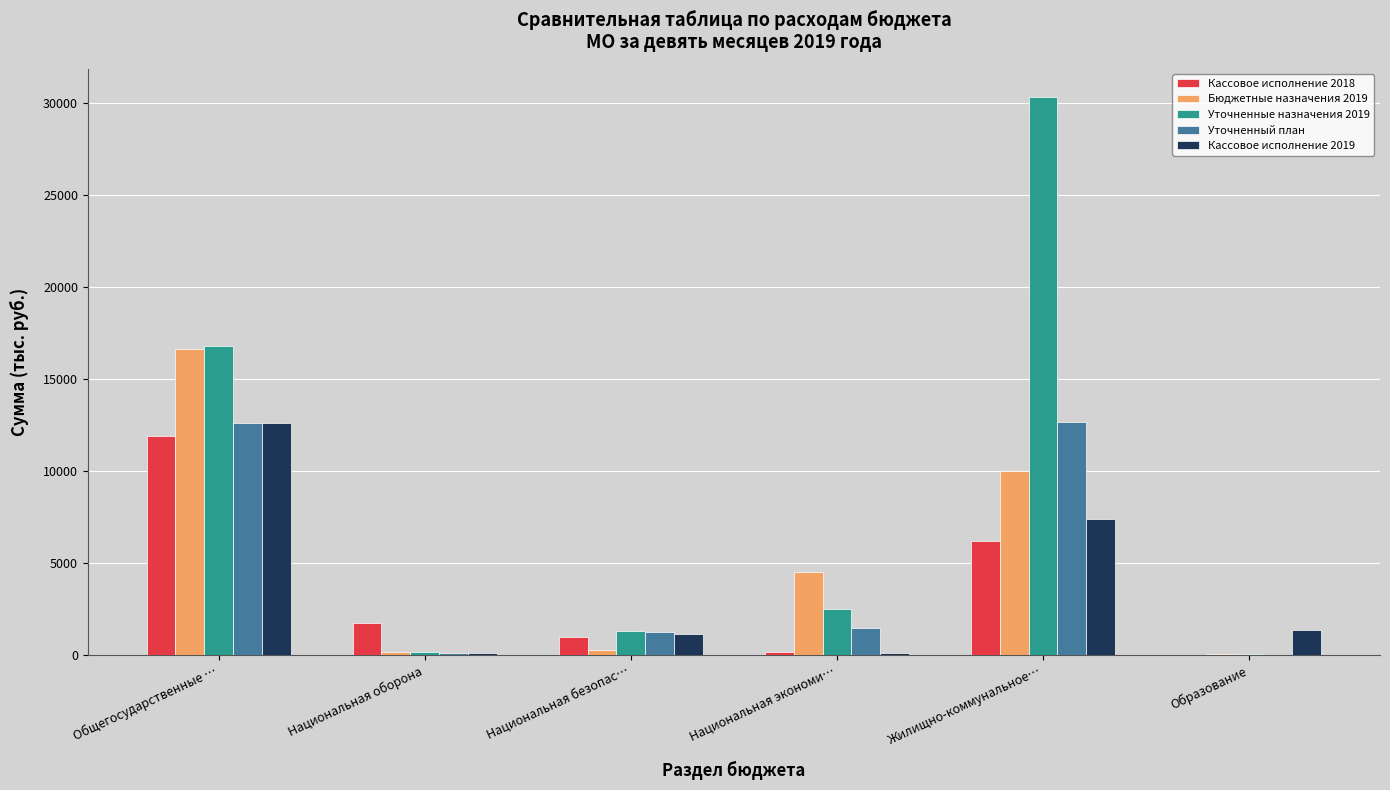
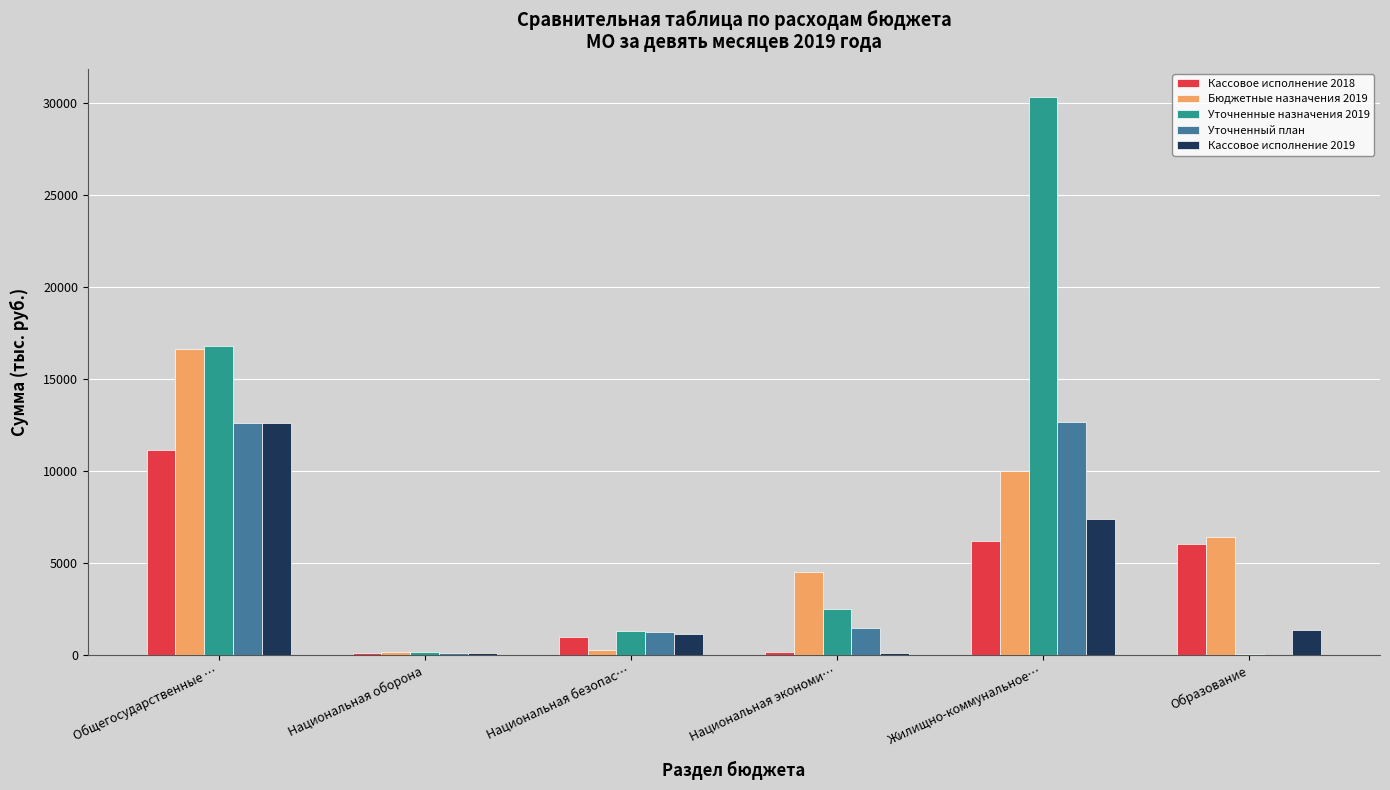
Кассовое исполнение 2018, Общегосударственные …: 11900 -> 11100
Кассовое исполнение 2018, Национальная оборона: 1700 -> 100
Кассовое исполнение 2018, Образование: 0 -> 6000
Бюджетные назначения 2019, Образование: 100 -> 6400
